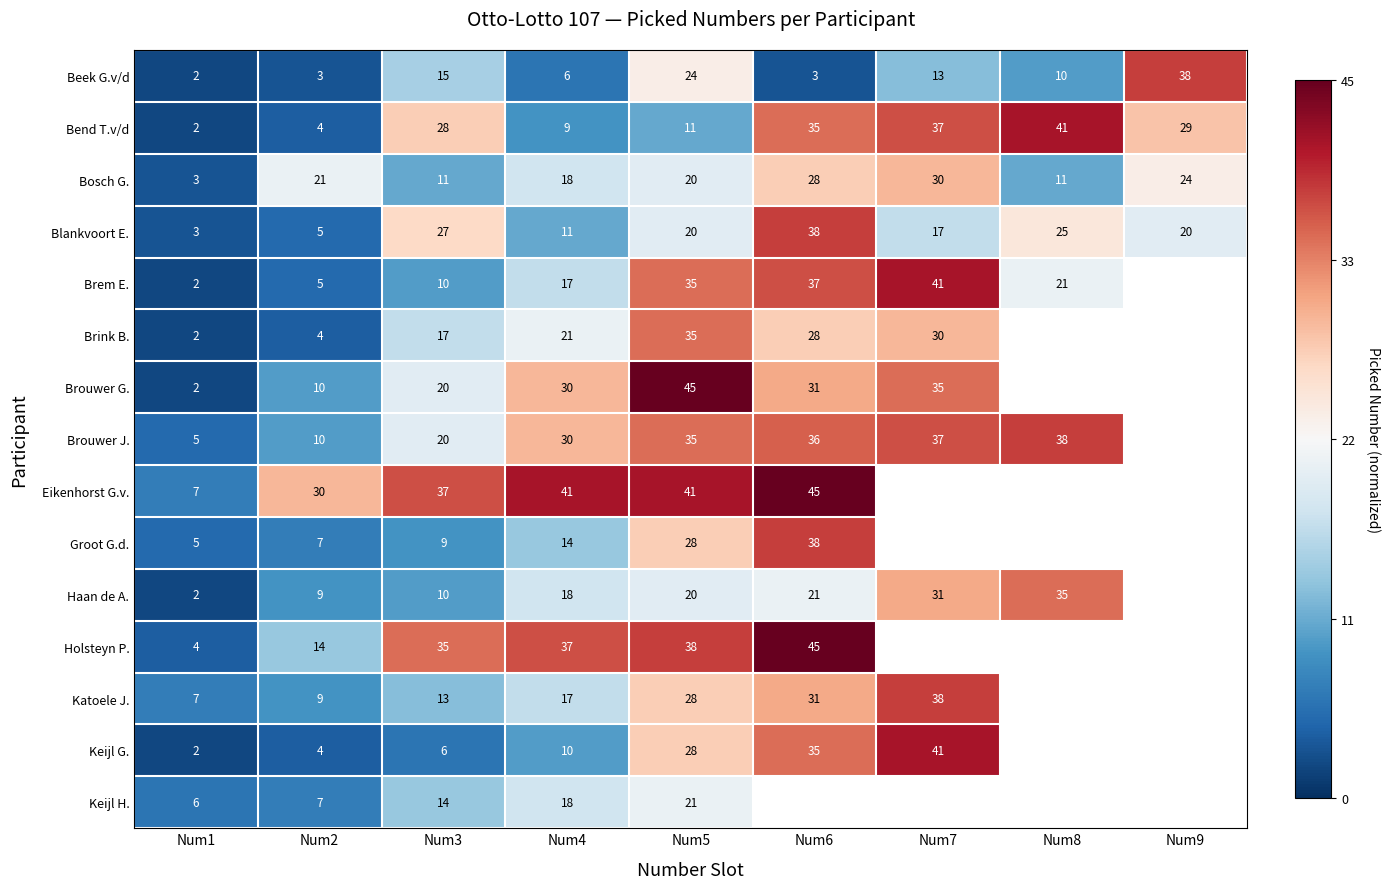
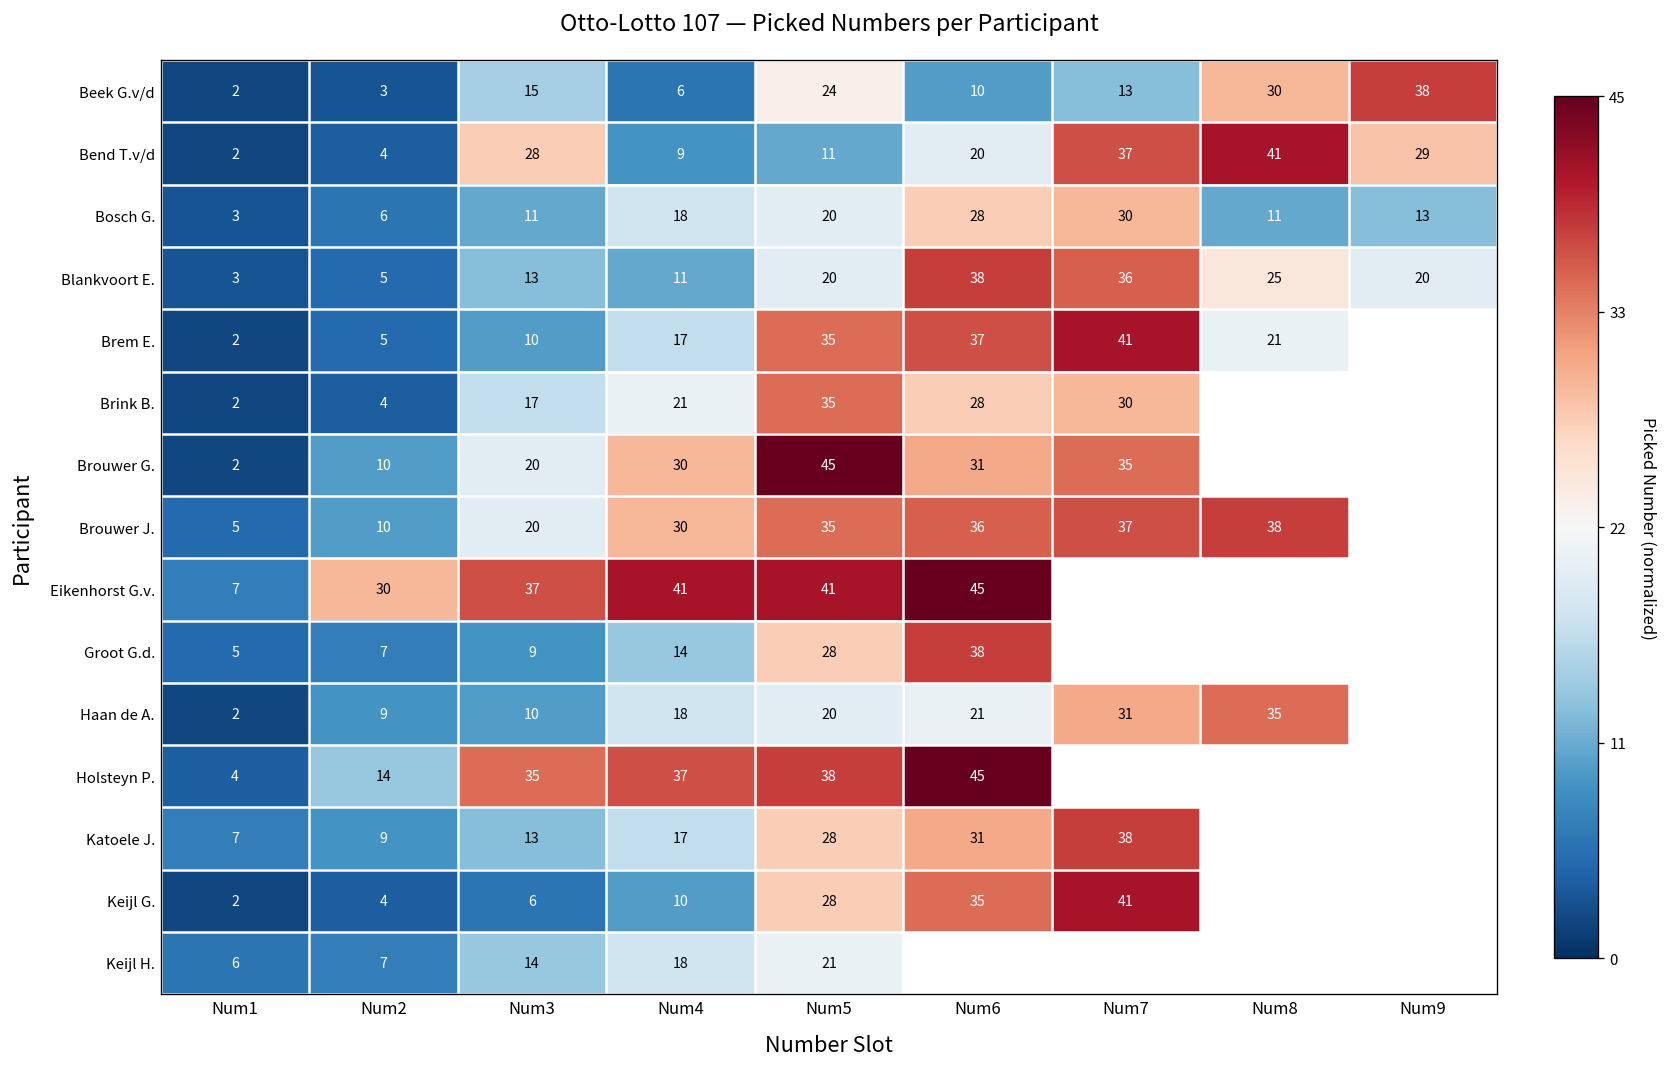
Beek G.v/d, Num6: 3 -> 10
Beek G.v/d, Num8: 10 -> 30
Bend T.v/d, Num6: 35 -> 20
Bosch G., Num2: 21 -> 6
Bosch G., Num9: 24 -> 13
Blankvoort E., Num3: 27 -> 13
Blankvoort E., Num7: 17 -> 36
